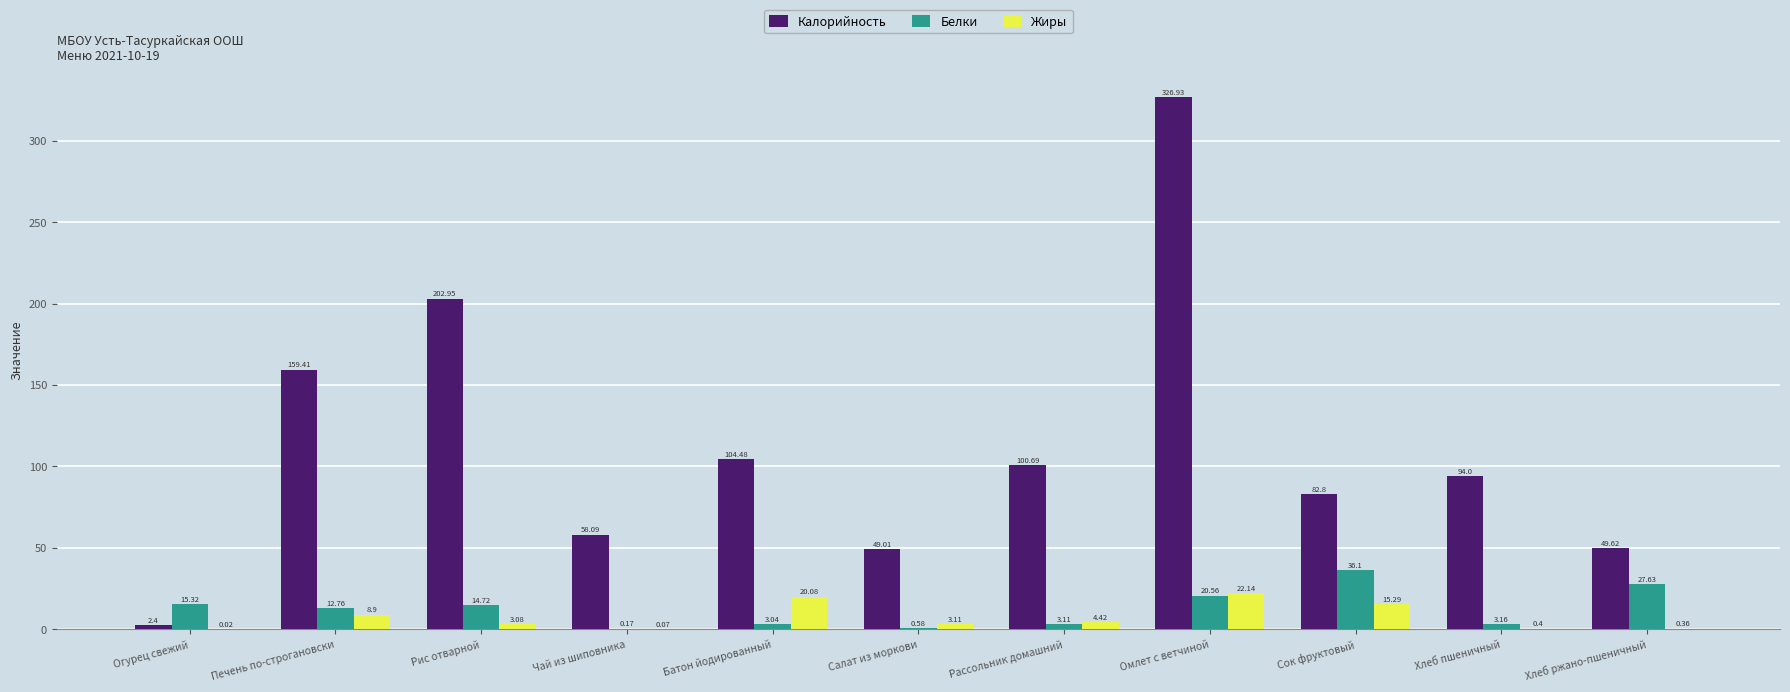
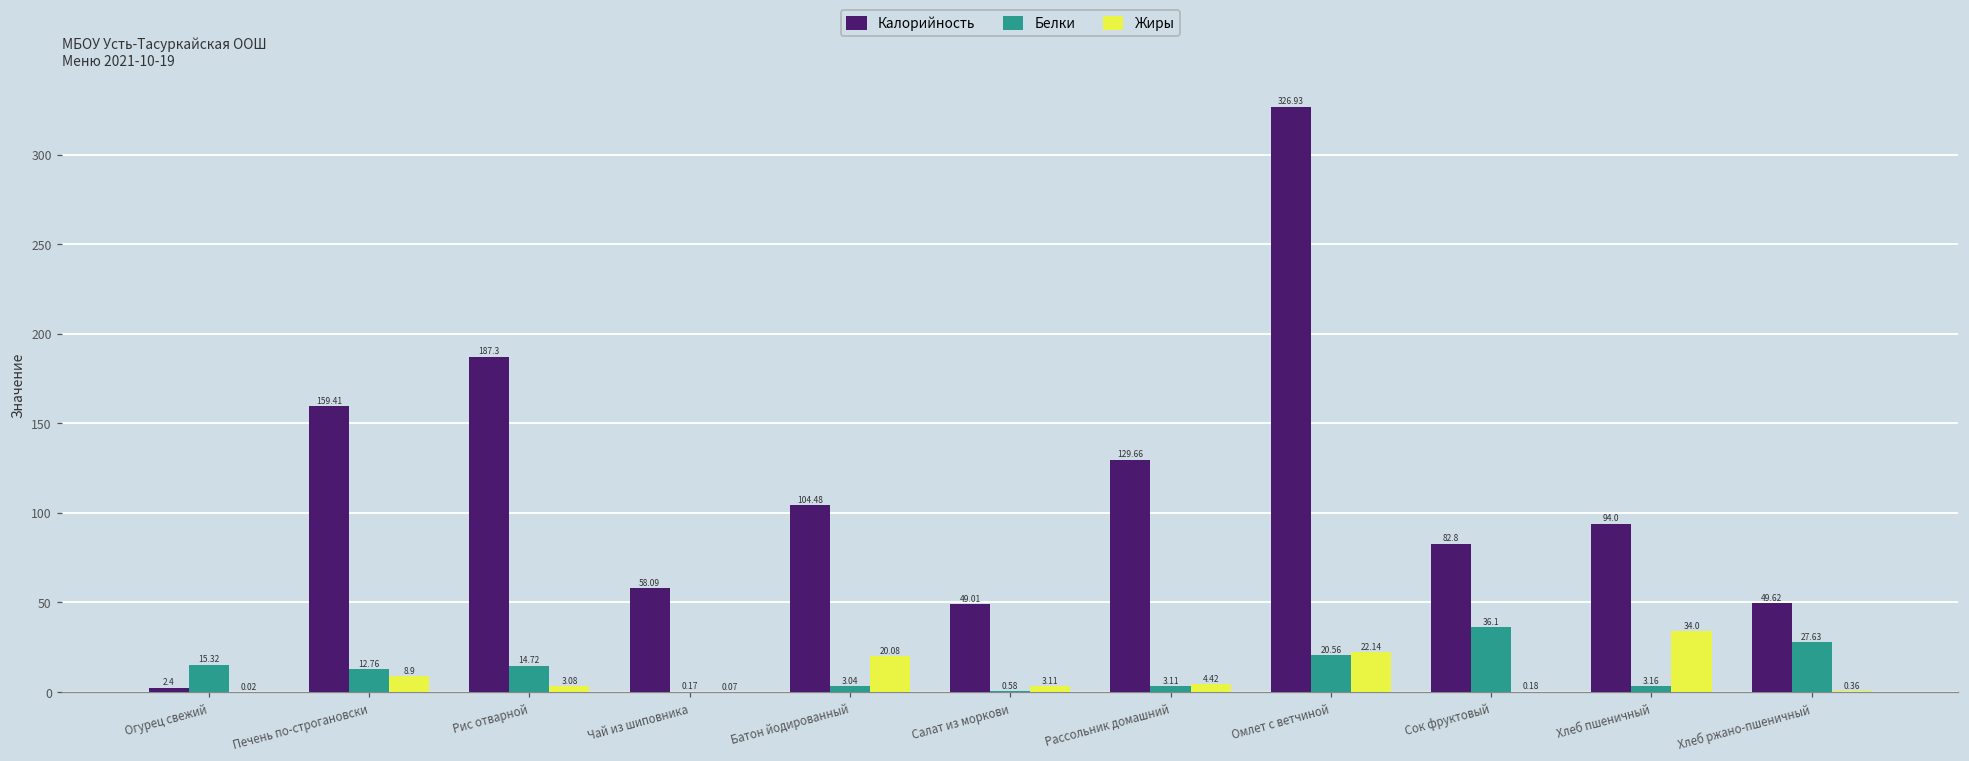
Калорийность, Рис отварной: 202.95 -> 187.3
Калорийность, Рассольник домашний: 100.69 -> 129.66
Жиры, Сок фруктовый: 15.29 -> 0.18
Жиры, Хлеб пшеничный: 0.4 -> 34.0
